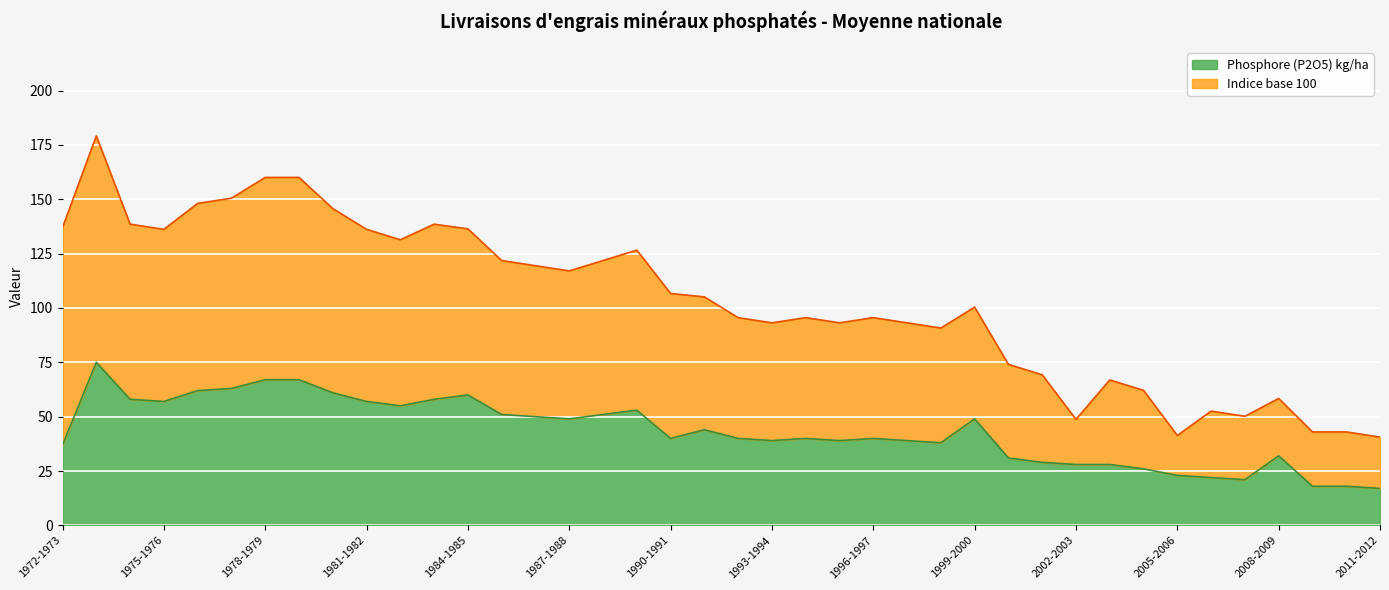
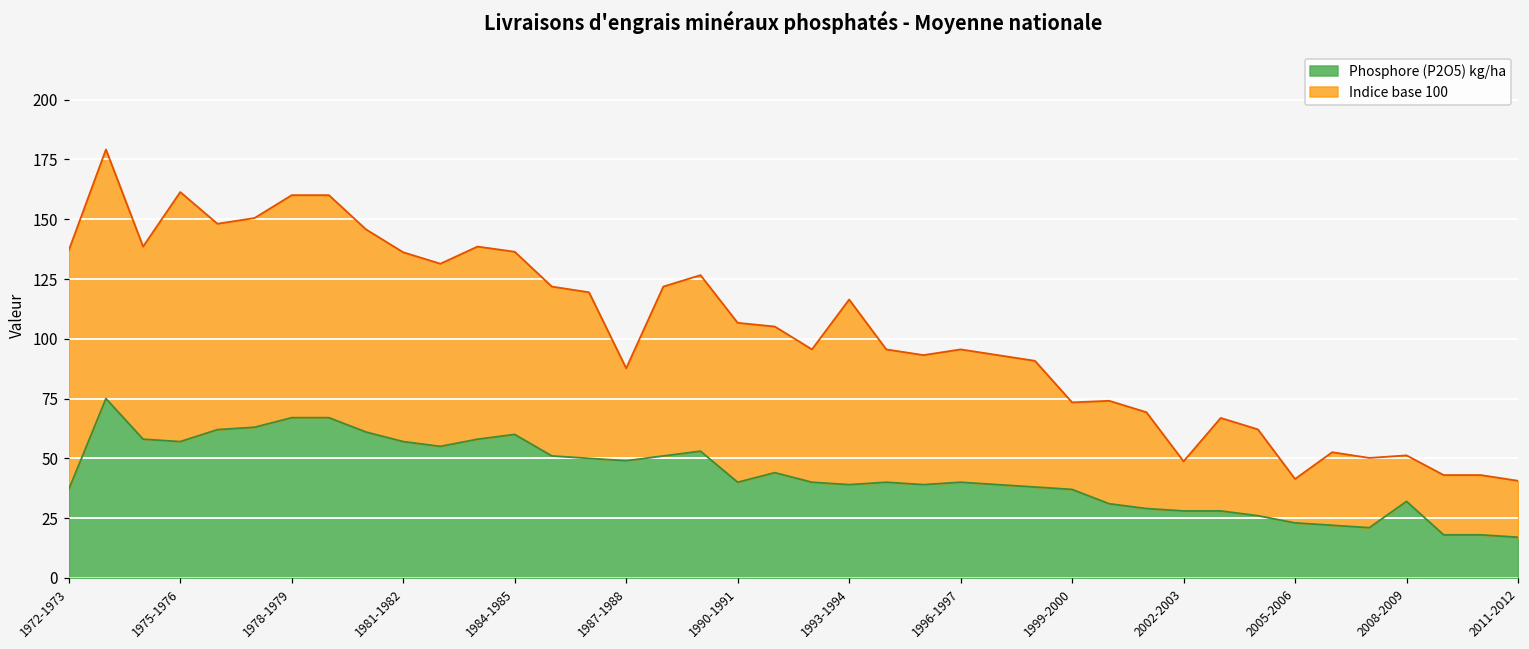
Indice base 100, 1975-1976: 79 -> 104
Indice base 100, 1987-1988: 68 -> 39
Indice base 100, 1993-1994: 54 -> 77
Phosphore (P2O5) kg/ha, 1999-2000: 49 -> 37
Indice base 100, 1999-2000: 51 -> 36
Indice base 100, 2008-2009: 26 -> 19
